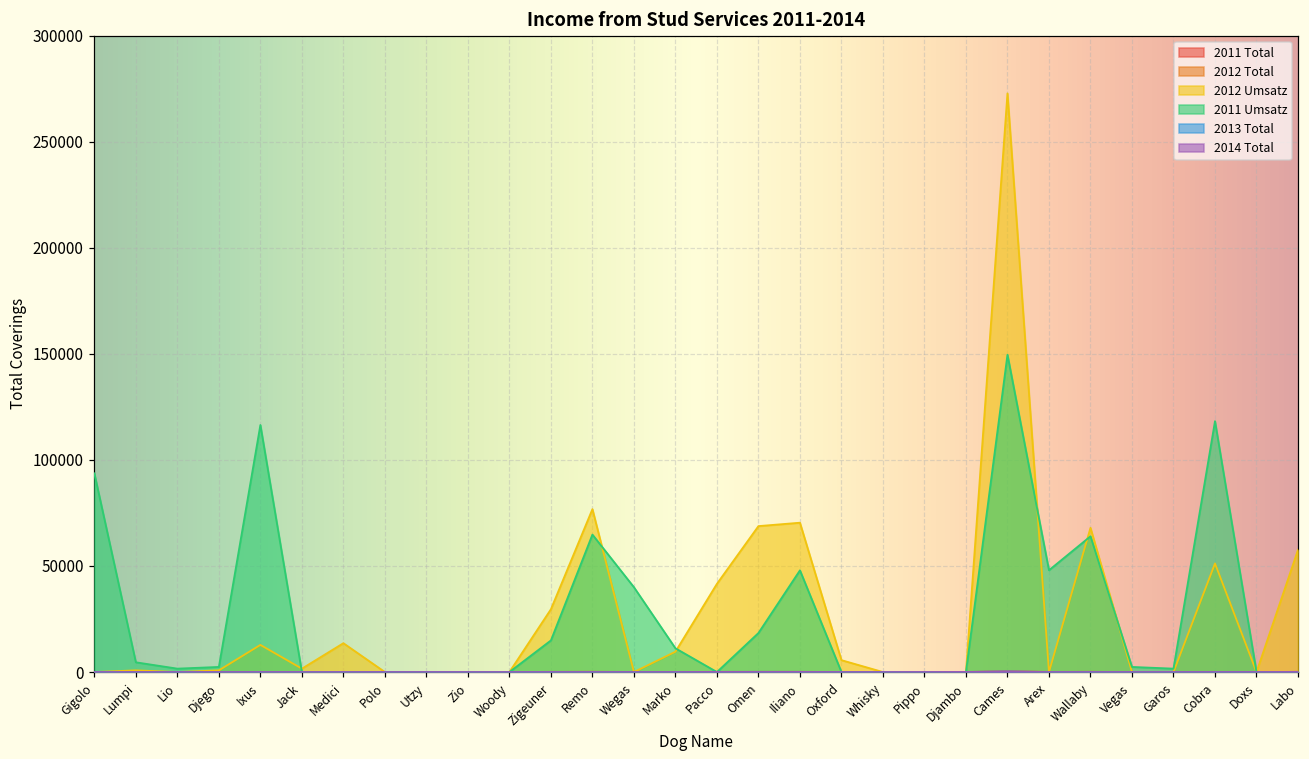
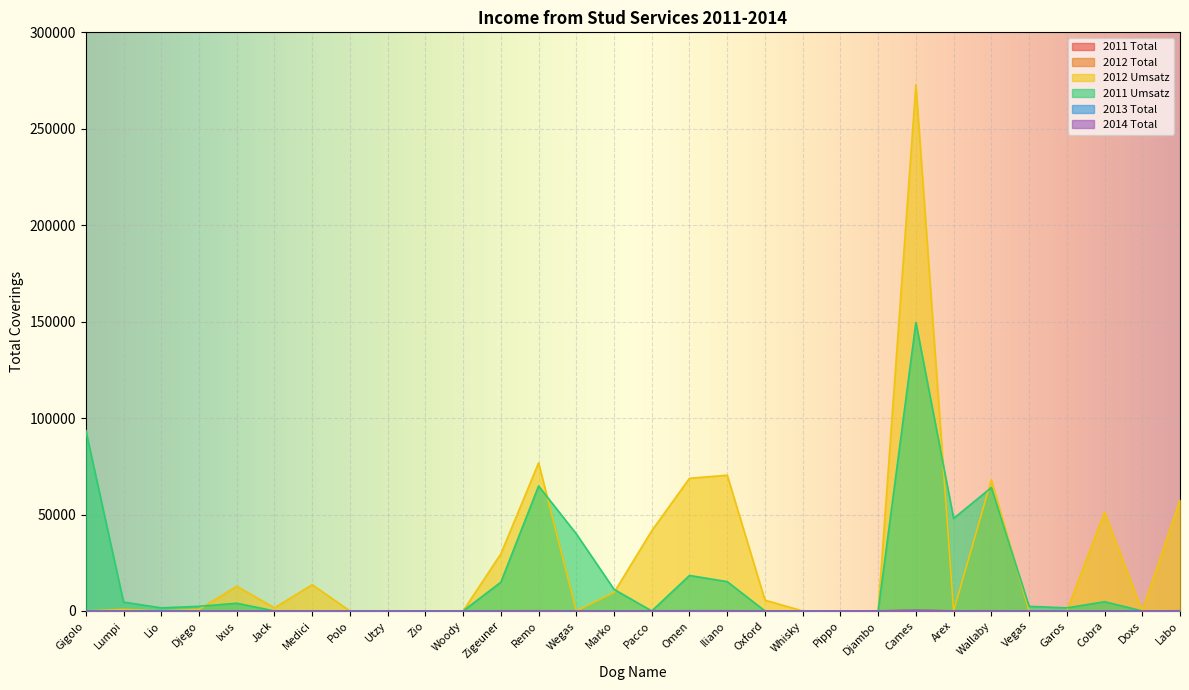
2011 Umsatz, Ixus: 116000 -> 4000
2011 Umsatz, Iliano: 48000 -> 15000
2011 Umsatz, Cobra: 118000 -> 5000
